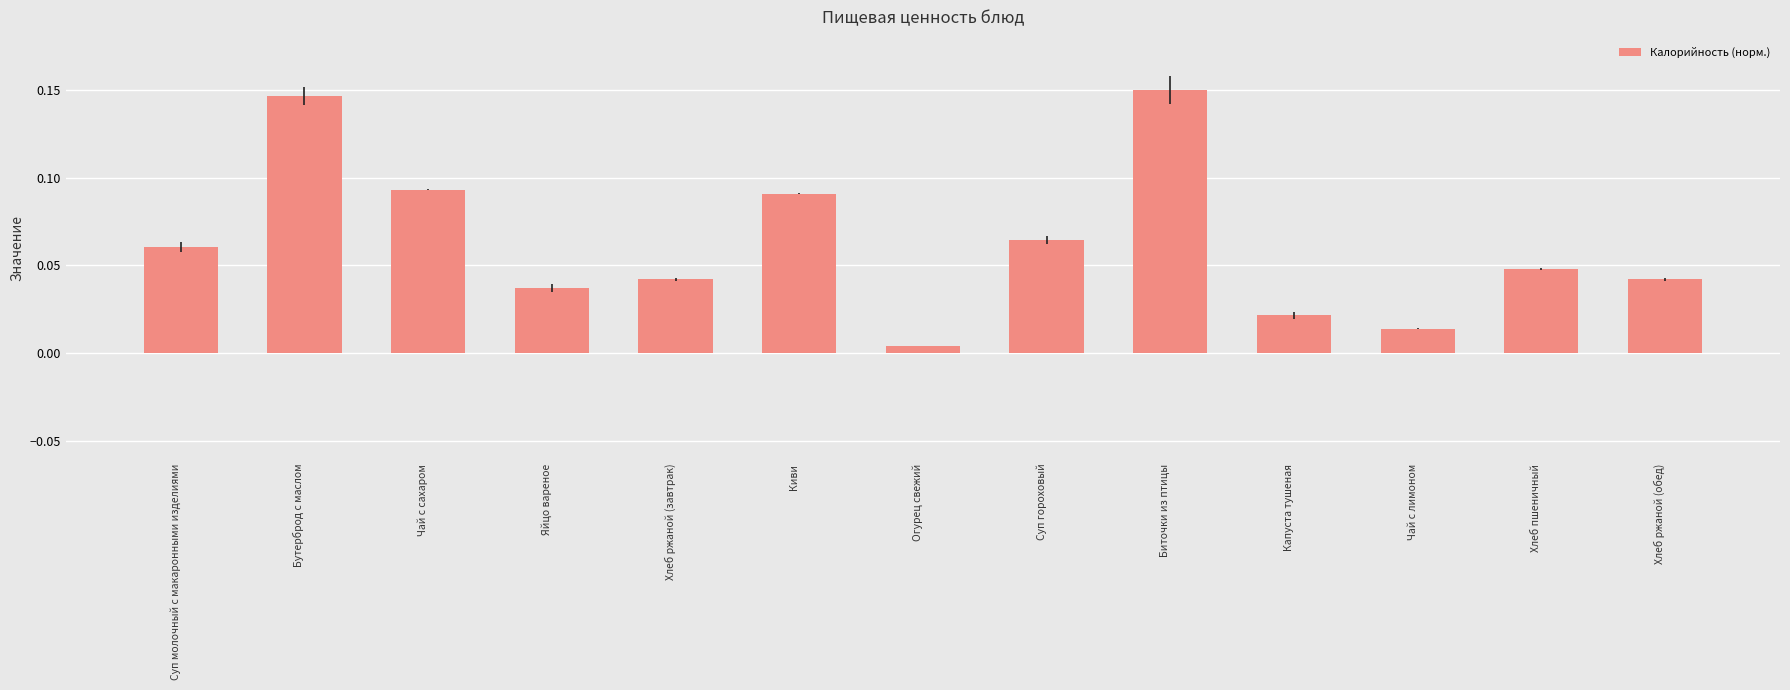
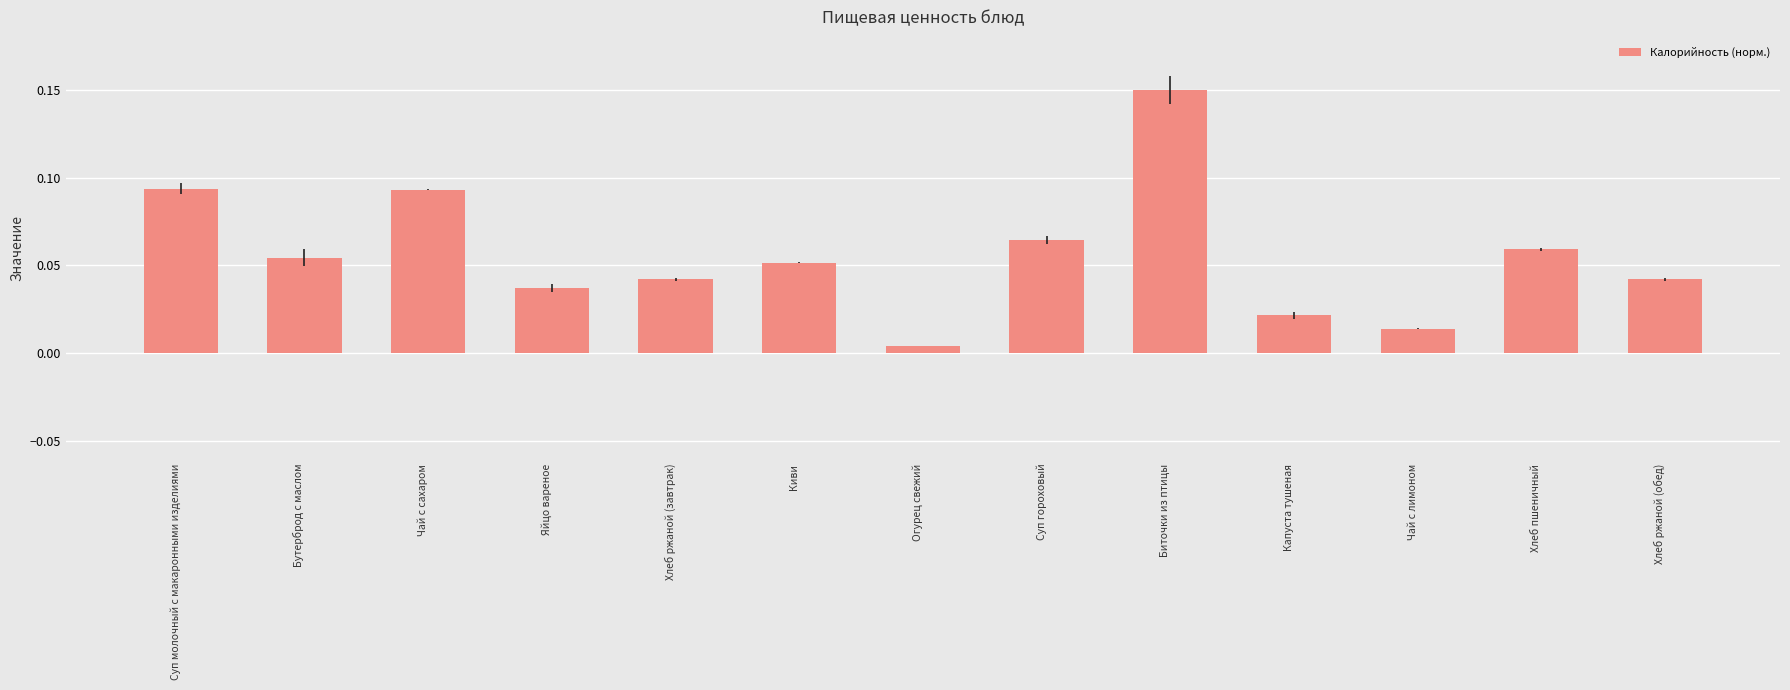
Суп молочный с макаронными изделиями: 0.060 -> 0.094
Бутерброд с маслом: 0.146 -> 0.054
Киви: 0.091 -> 0.052
Хлеб пшеничный: 0.048 -> 0.059
